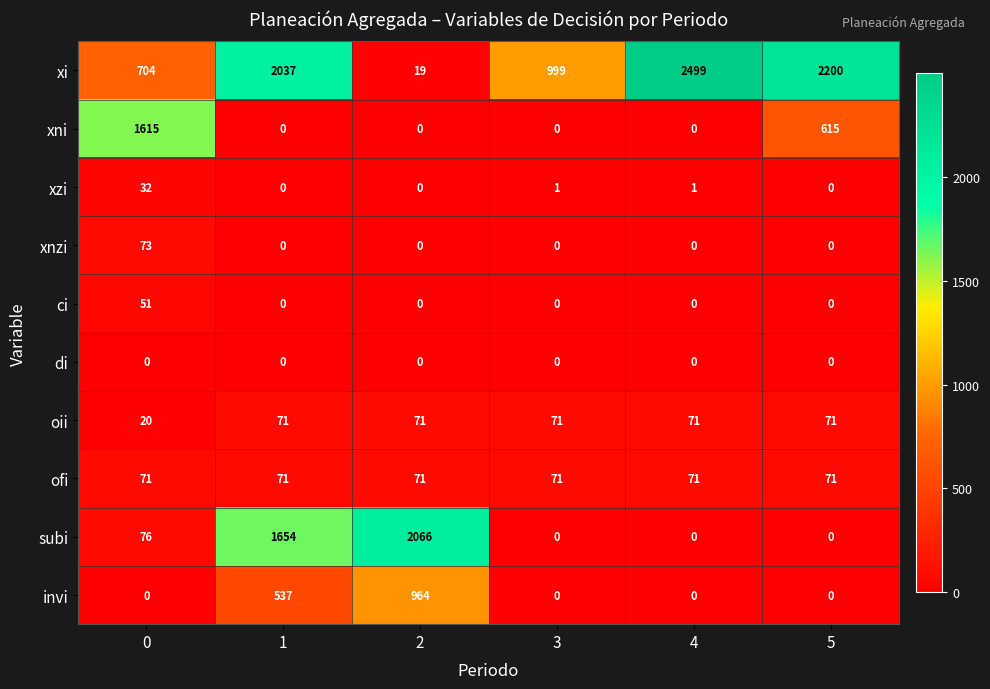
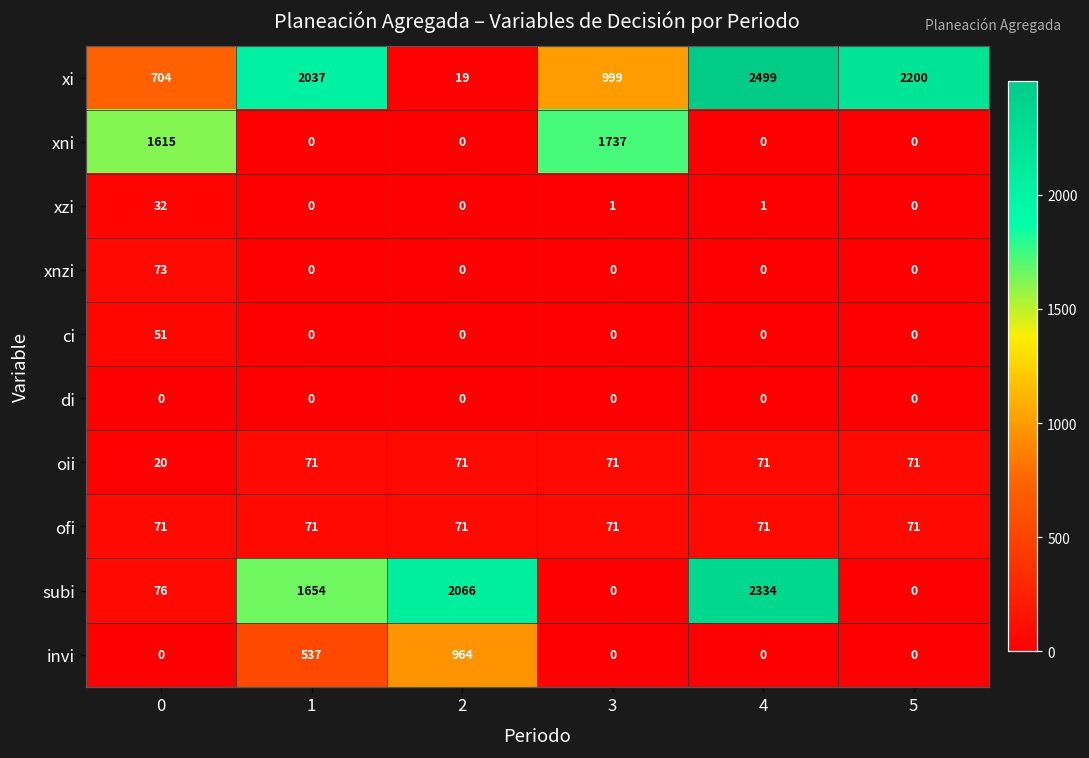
xni, 3: 0 -> 1737
xni, 5: 615 -> 0
subi, 4: 0 -> 2334
